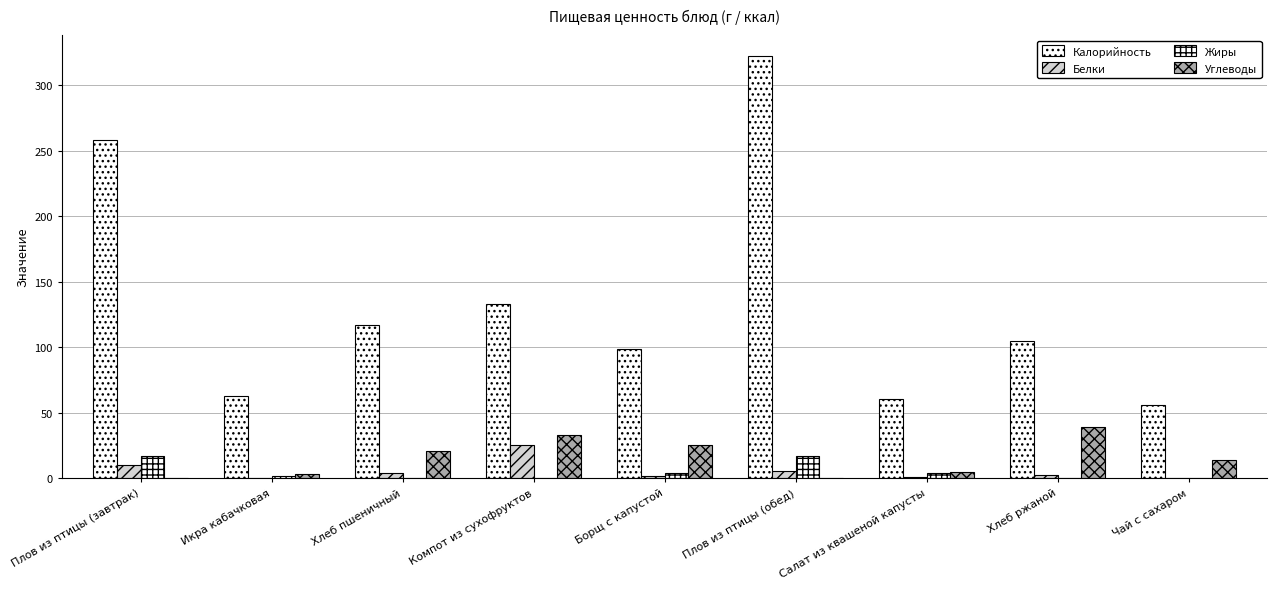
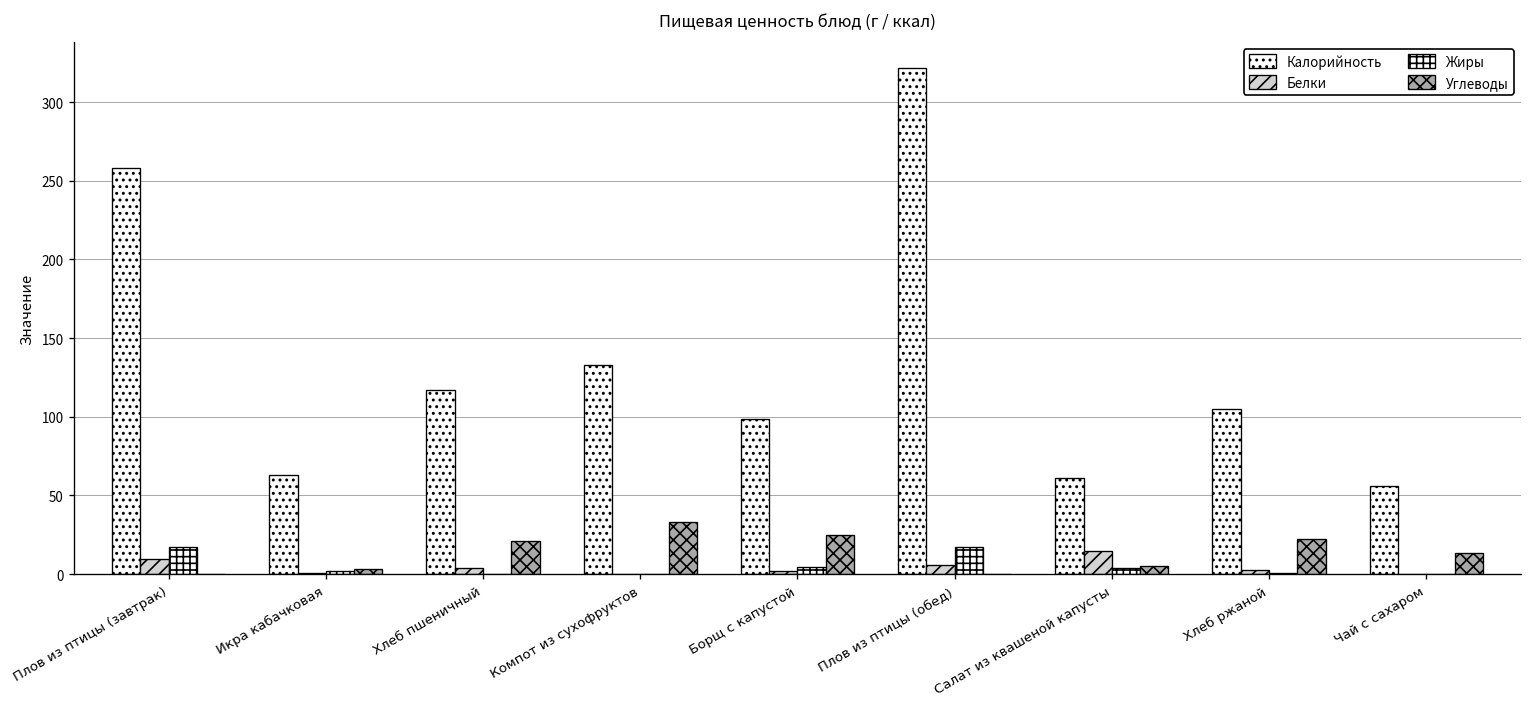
Белки, Компот из сухофруктов: 25 -> 0
Белки, Салат из квашеной капусты: 1 -> 14
Углеводы, Хлеб ржаной: 39 -> 22
